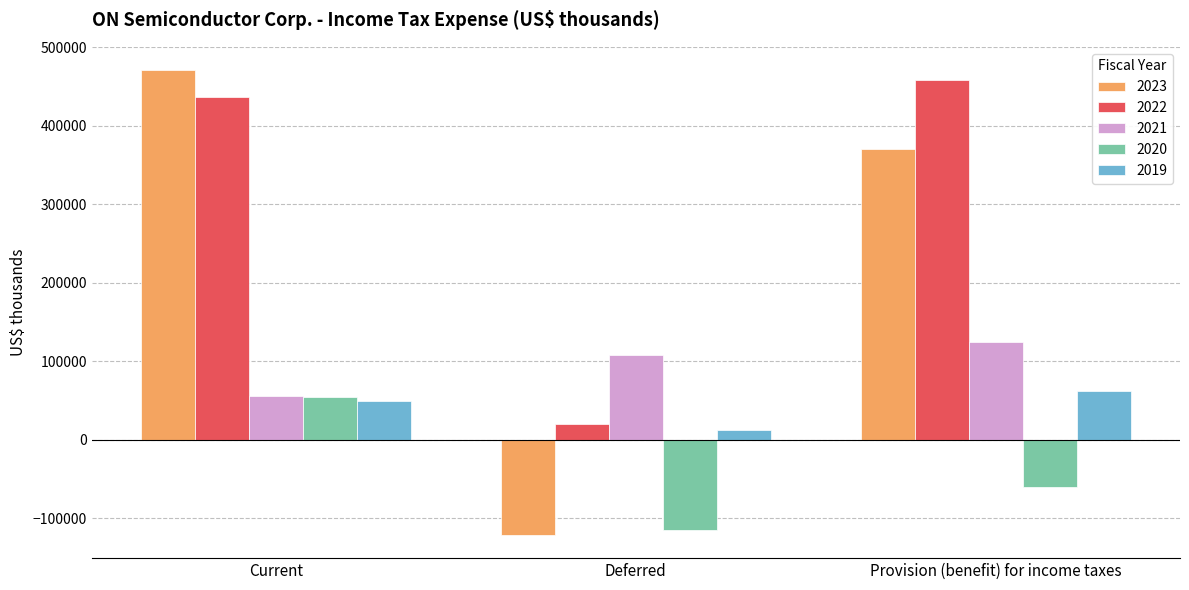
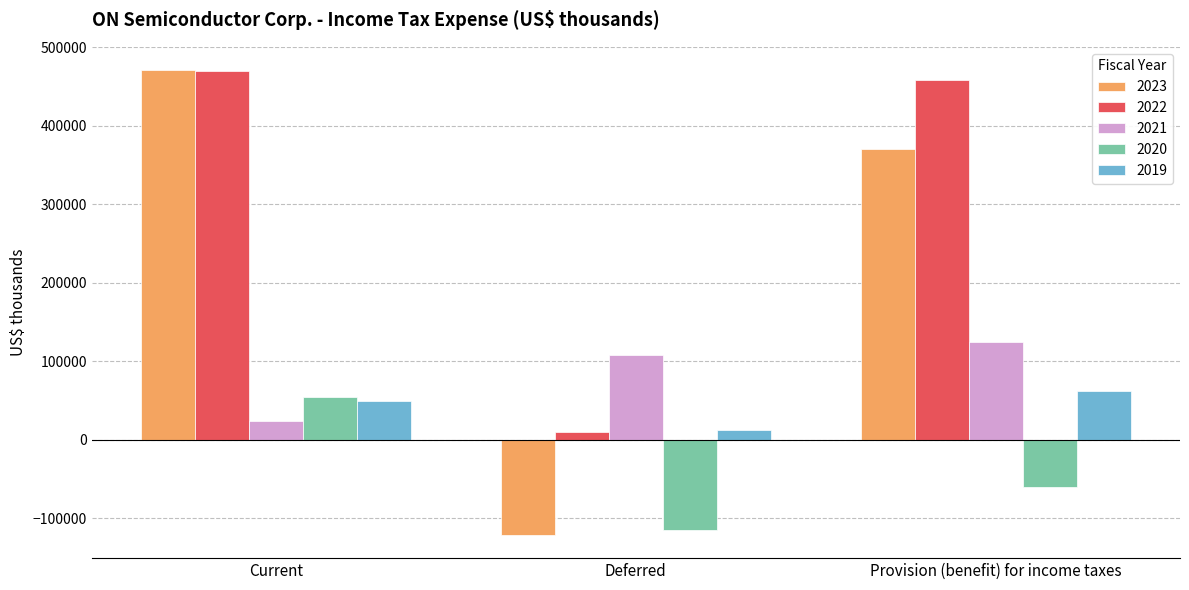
2022, Current: 440000 -> 470000
2021, Current: 60000 -> 20000
2022, Deferred: 20000 -> 10000
